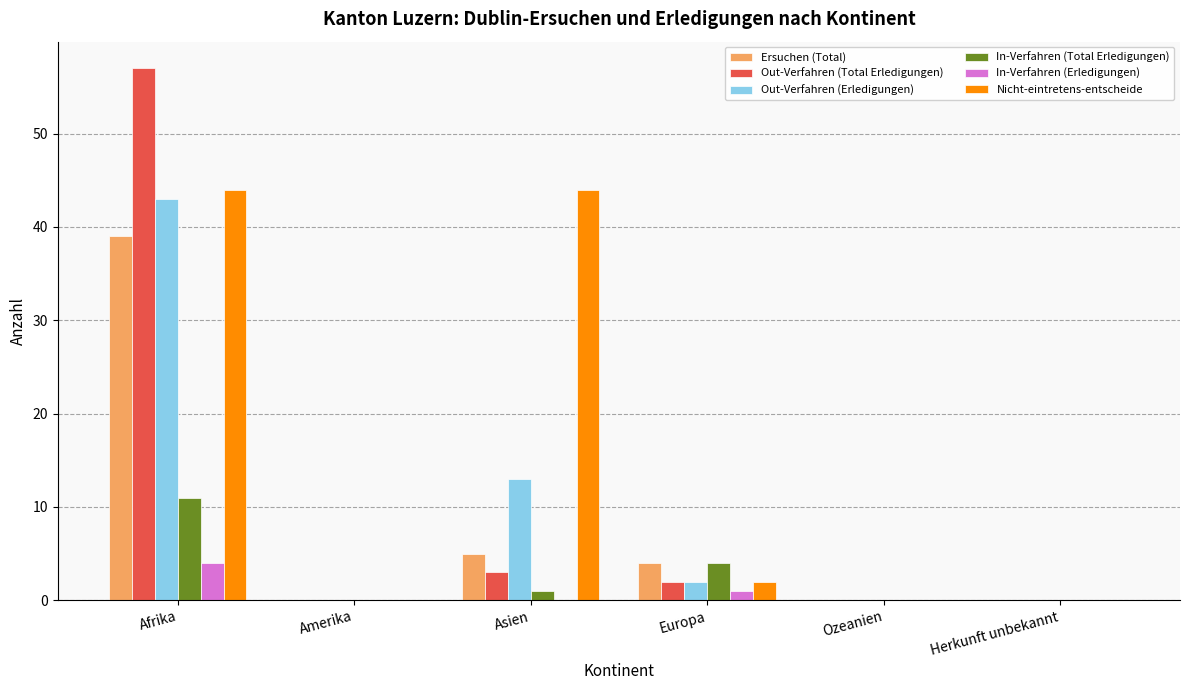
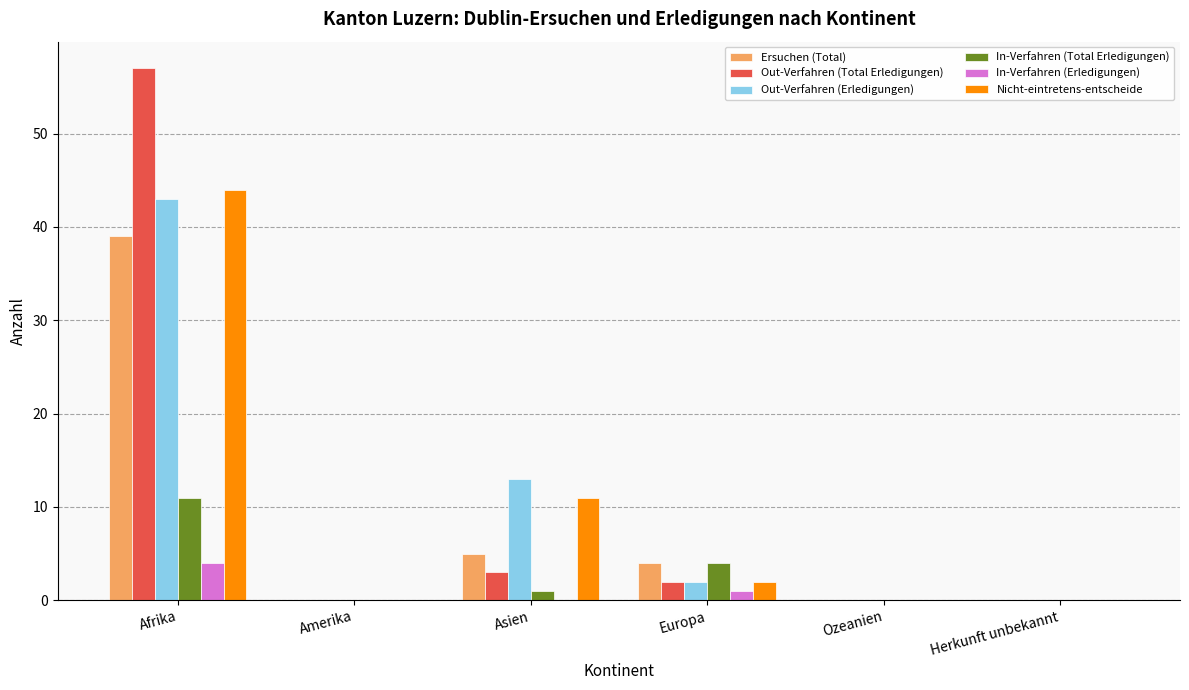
Nicht-eintretens-entscheide, Asien: 44 -> 11
